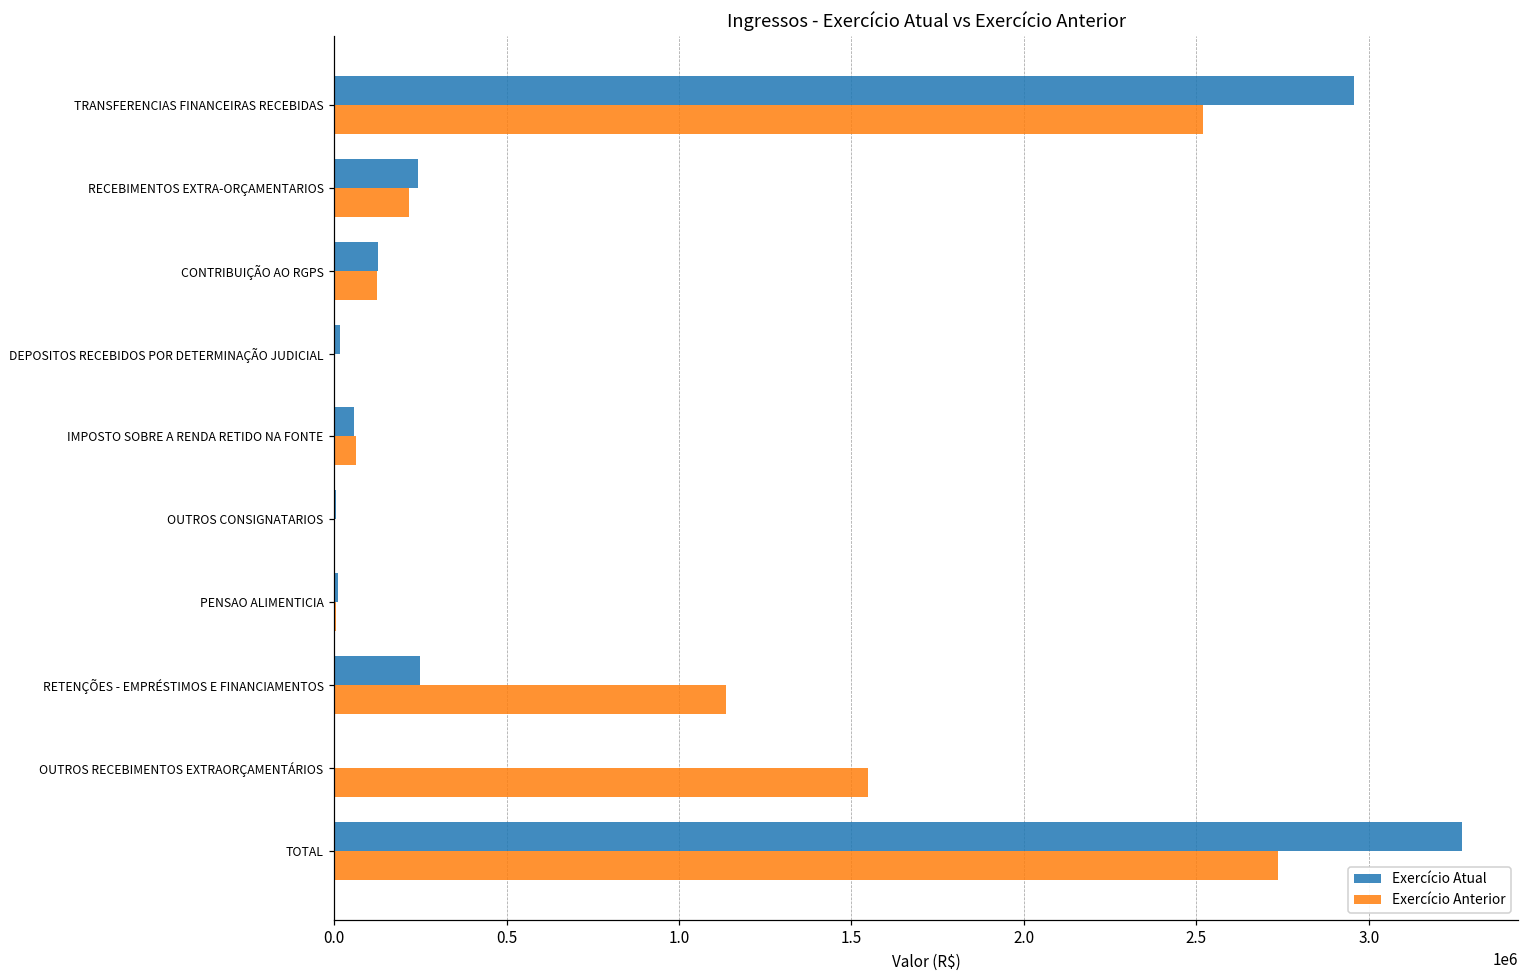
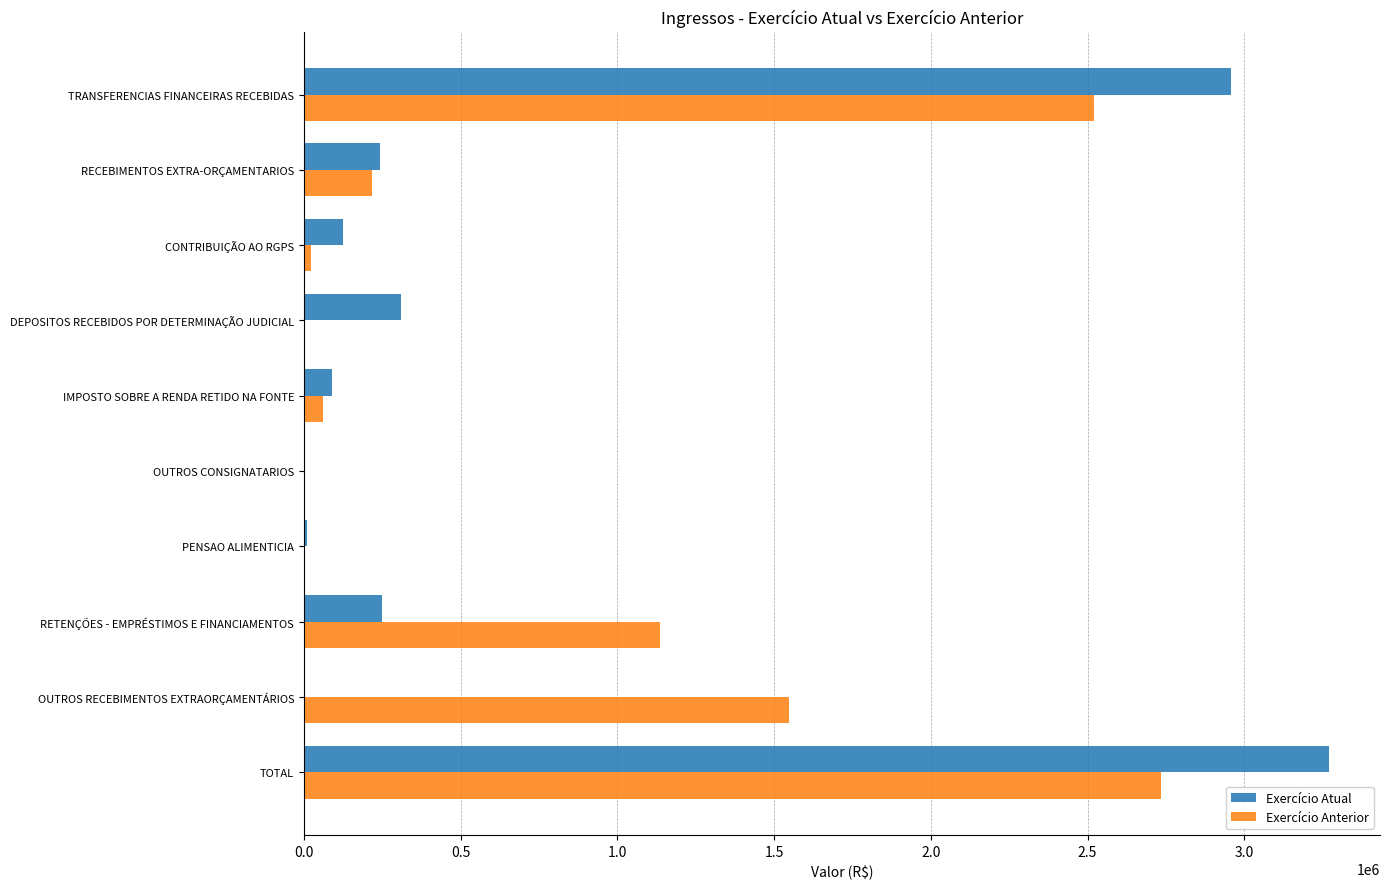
Exercício Anterior, CONTRIBUIÇÃO AO RGPS: 120000 -> 20000
Exercício Atual, DEPOSITOS RECEBIDOS POR DETERMINAÇÃO JUDICIAL: 20000 -> 310000
Exercício Atual, IMPOSTO SOBRE A RENDA RETIDO NA FONTE: 60000 -> 90000
